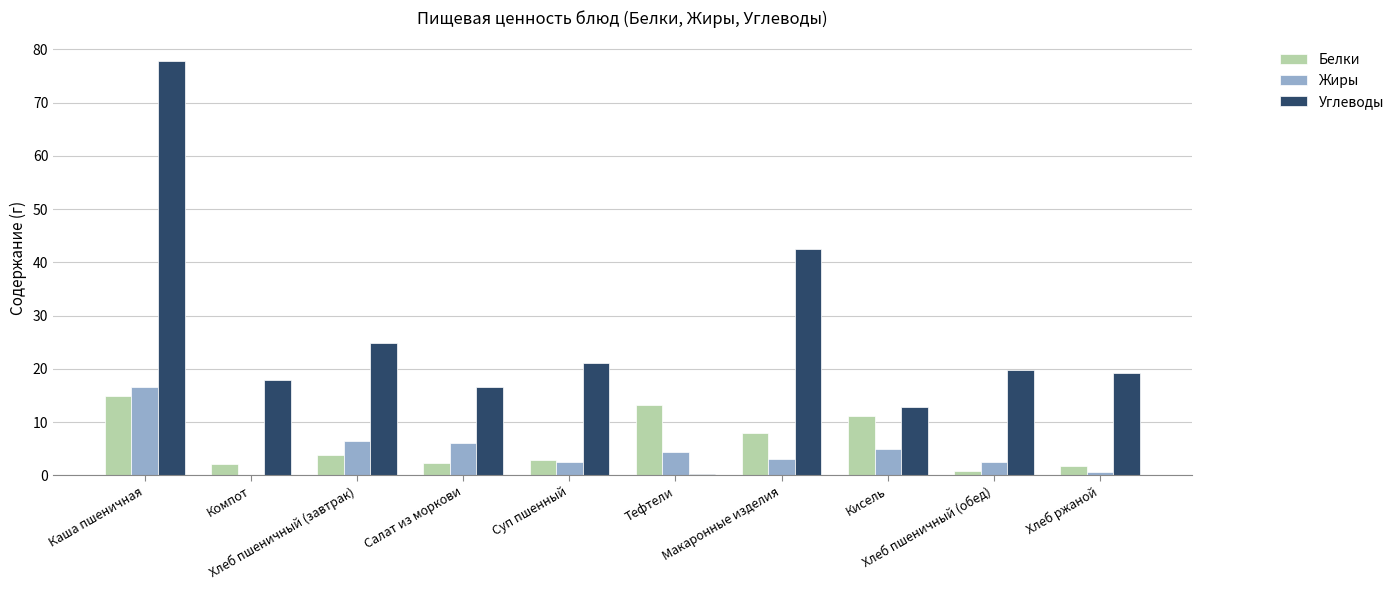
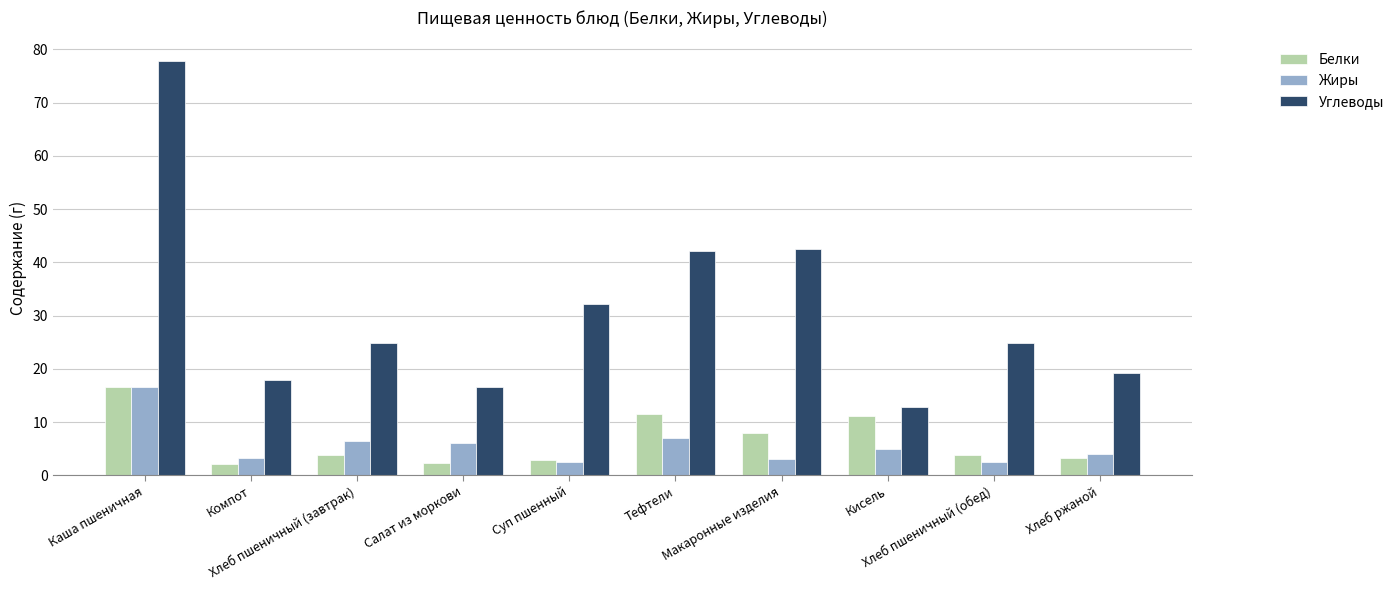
Белки, Каша пшеничная: 15 -> 17
Жиры, Компот: 0 -> 3
Углеводы, Суп пшенный: 21 -> 32
Белки, Тефтели: 13 -> 11
Жиры, Тефтели: 4 -> 7
Углеводы, Тефтели: 0 -> 42
Белки, Хлеб пшеничный (обед): 1 -> 4
Углеводы, Хлеб пшеничный (обед): 20 -> 25
Белки, Хлеб ржаной: 2 -> 3
Жиры, Хлеб ржаной: 1 -> 4
